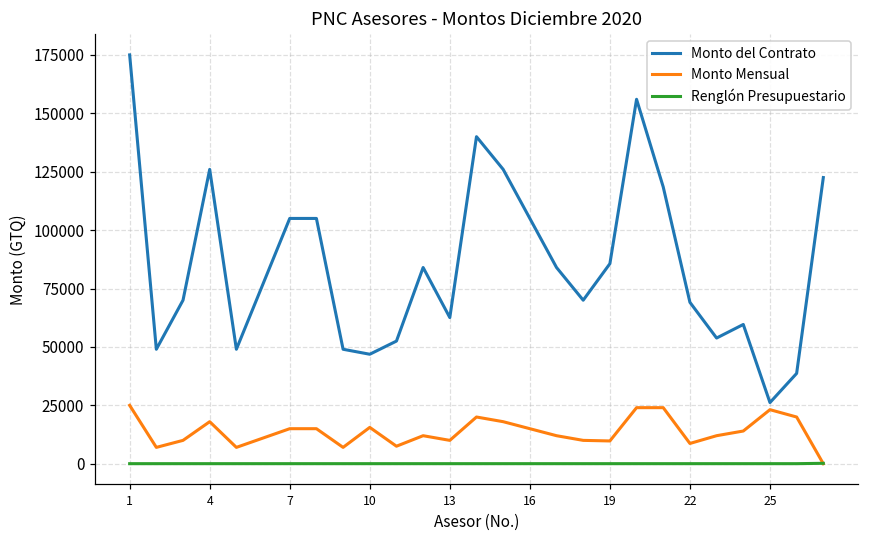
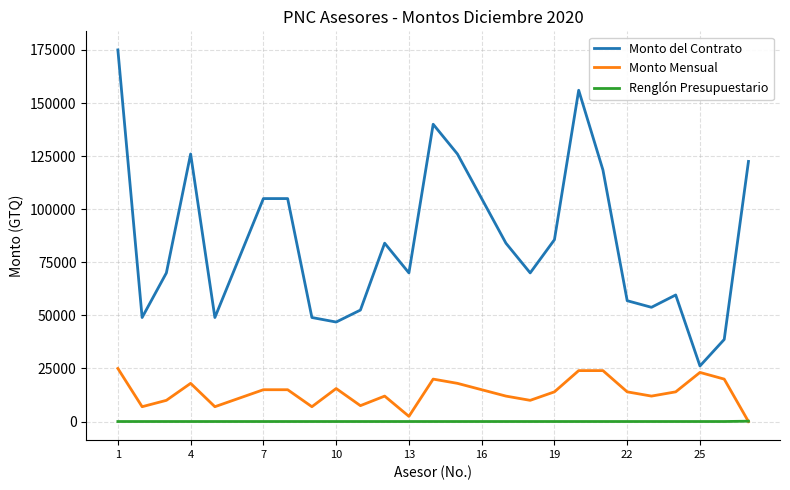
Monto del Contrato, 13: 63000 -> 70000
Monto Mensual, 13: 10000 -> 2000
Monto Mensual, 19: 10000 -> 14000
Monto del Contrato, 22: 69000 -> 57000
Monto Mensual, 22: 9000 -> 14000
